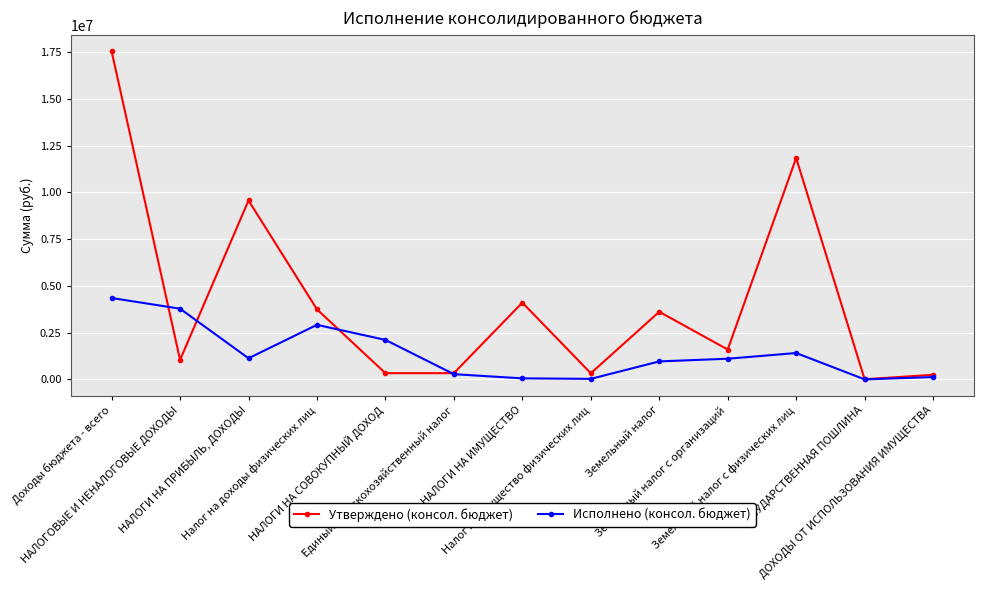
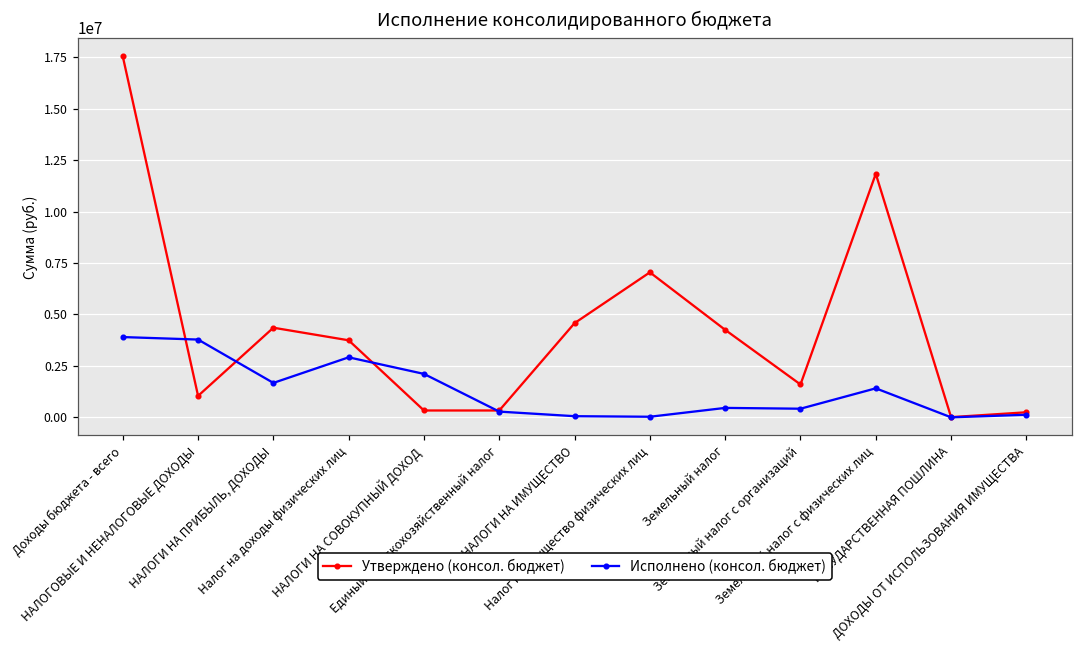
Исполнено (консол. бюджет), Доходы бюджета - всего: 4400000 -> 3900000
Утверждено (консол. бюджет), НАЛОГИ НА ПРИБЫЛЬ, ДОХОДЫ: 9600000 -> 4400000
Исполнено (консол. бюджет), НАЛОГИ НА ПРИБЫЛЬ, ДОХОДЫ: 1100000 -> 1700000
Утверждено (консол. бюджет), НАЛОГИ НА ИМУЩЕСТВО: 4100000 -> 4600000
Утверждено (консол. бюджет), Налог на имущество физических лиц: 300000 -> 7000000
Утверждено (консол. бюджет), Земельный налог: 3600000 -> 4300000
Исполнено (консол. бюджет), Земельный налог: 1000000 -> 500000
Исполнено (консол. бюджет), Земельный налог с организаций: 1100000 -> 400000
